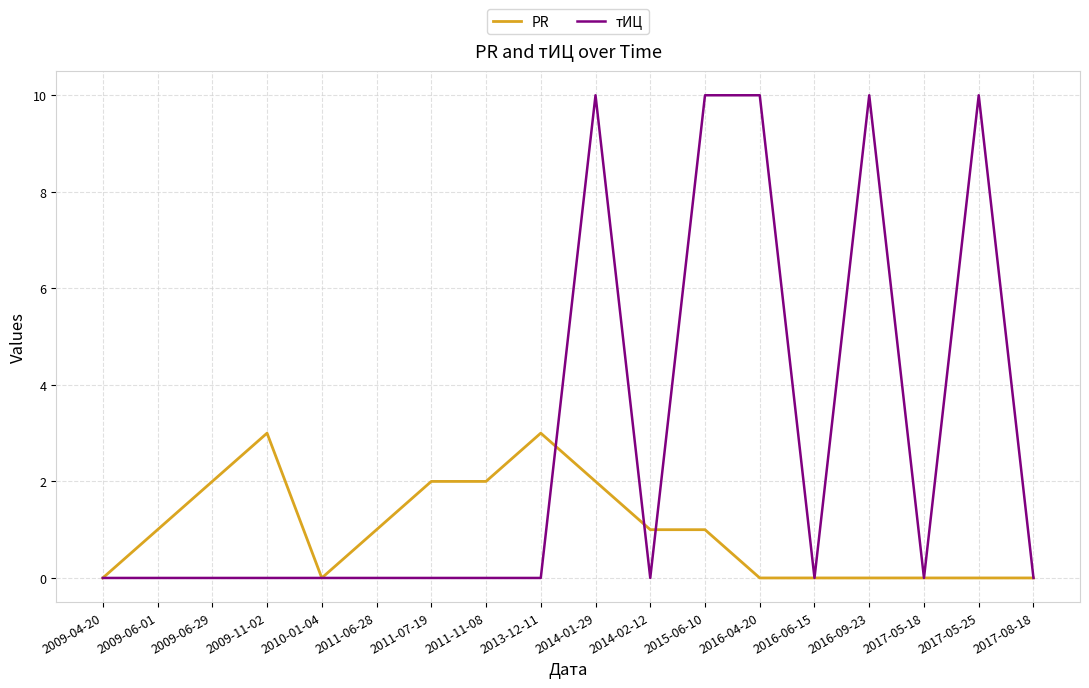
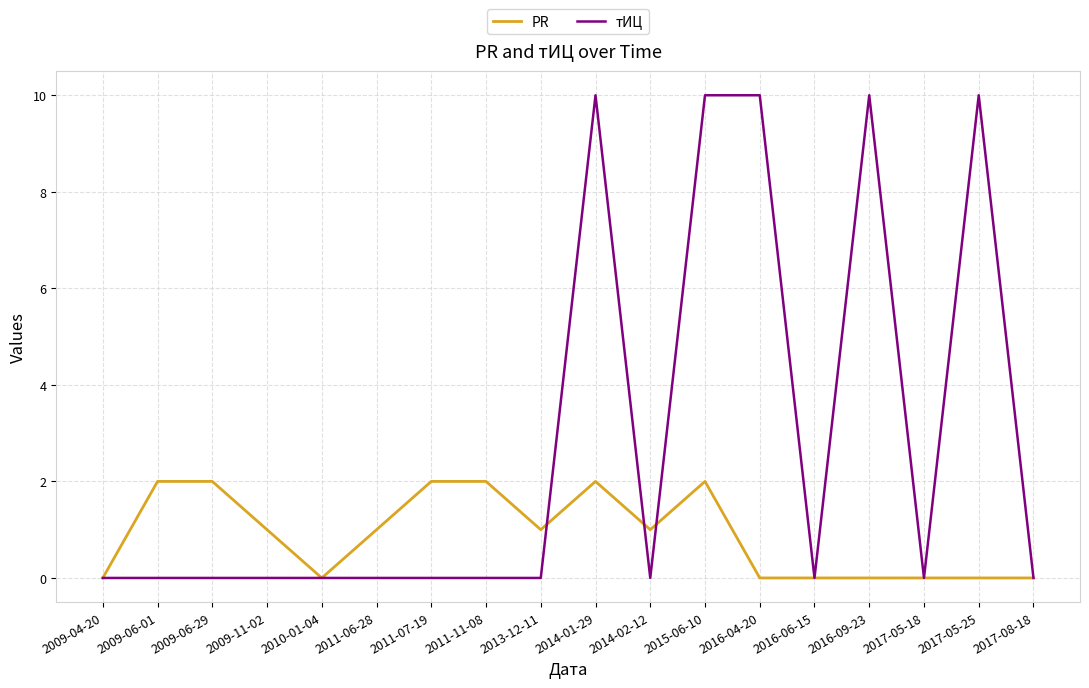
PR, 2009-06-01: 1 -> 2
PR, 2009-11-02: 3 -> 1
PR, 2013-12-11: 3 -> 1
PR, 2015-06-10: 1 -> 2
